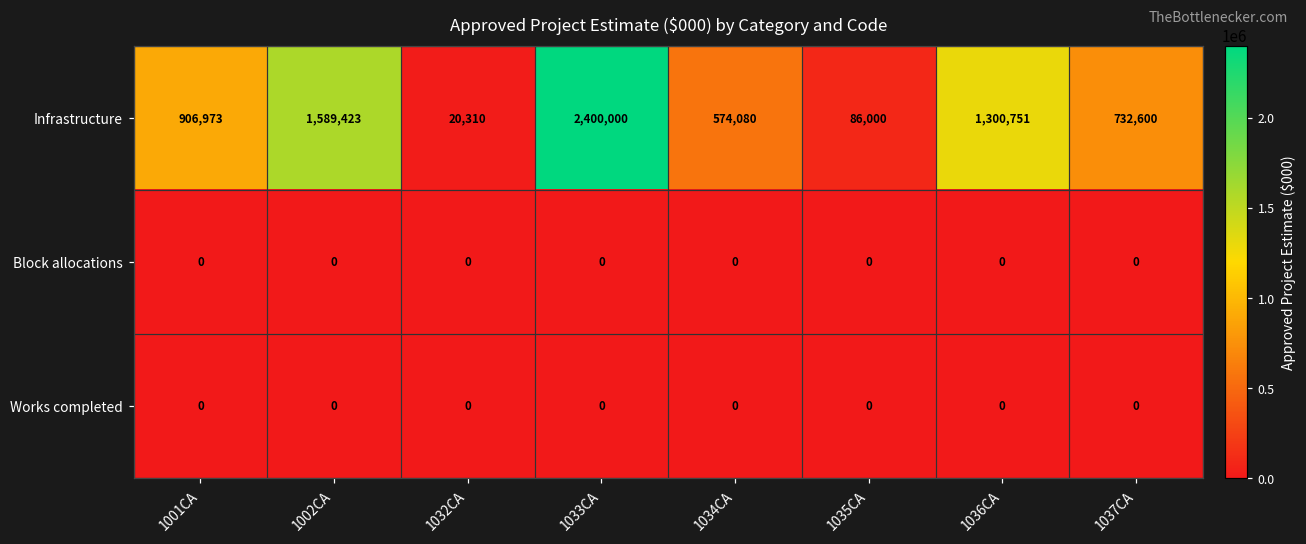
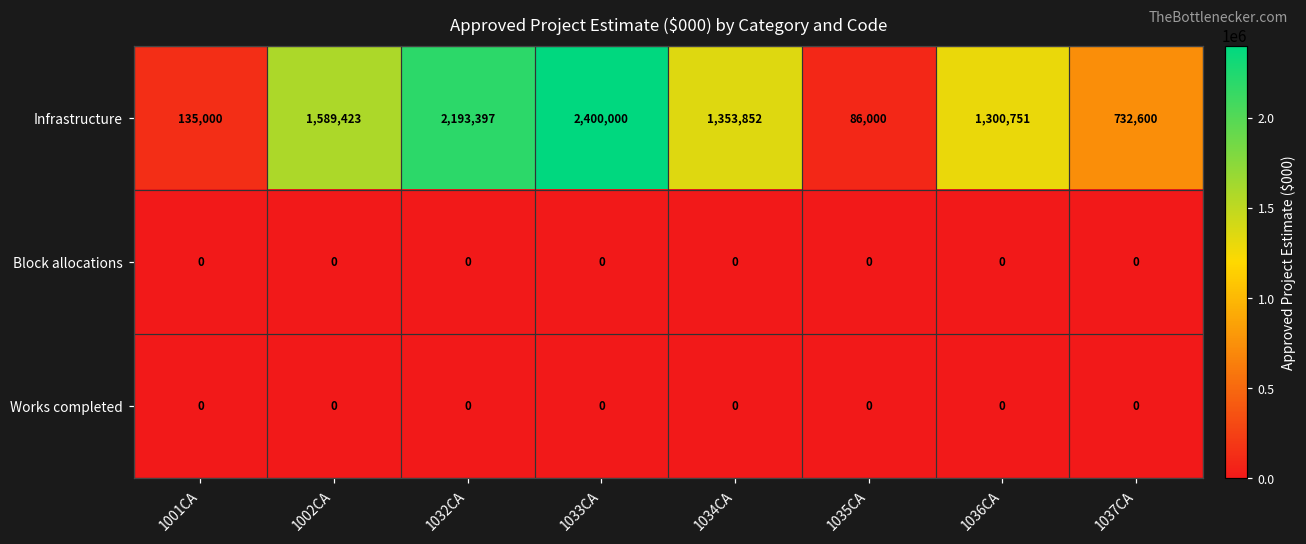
Infrastructure, 1001CA: 906,973 -> 135,000
Infrastructure, 1032CA: 20,310 -> 2,193,397
Infrastructure, 1034CA: 574,080 -> 1,353,852
